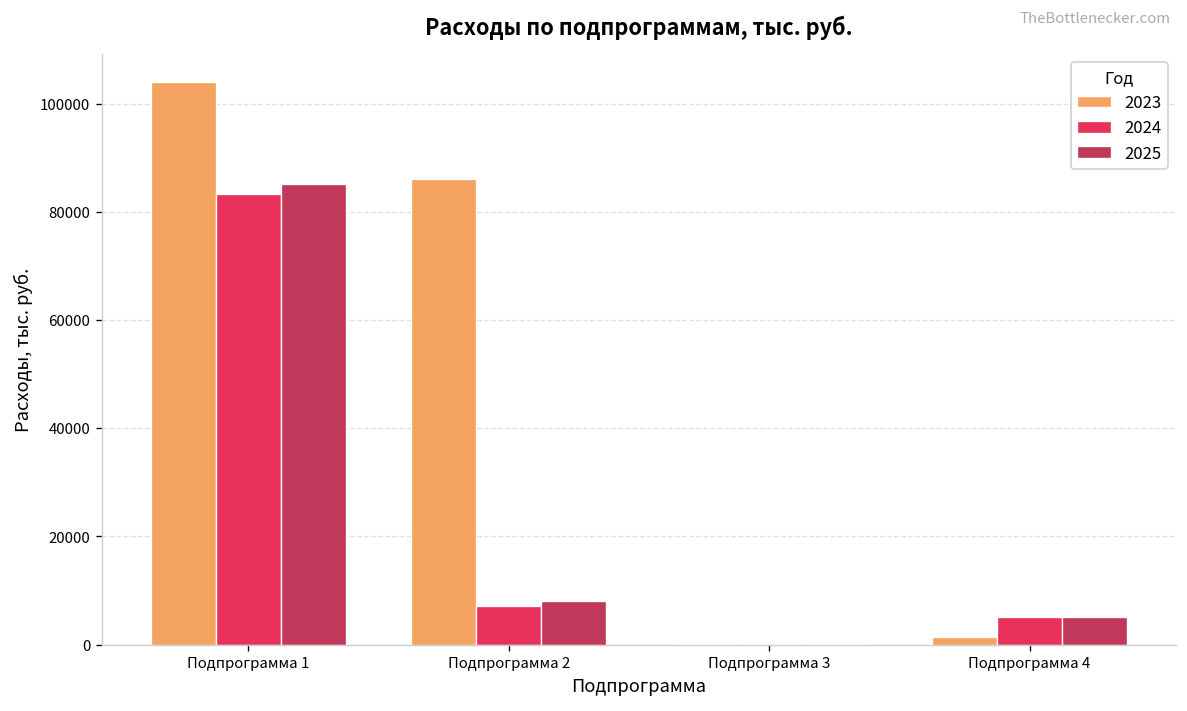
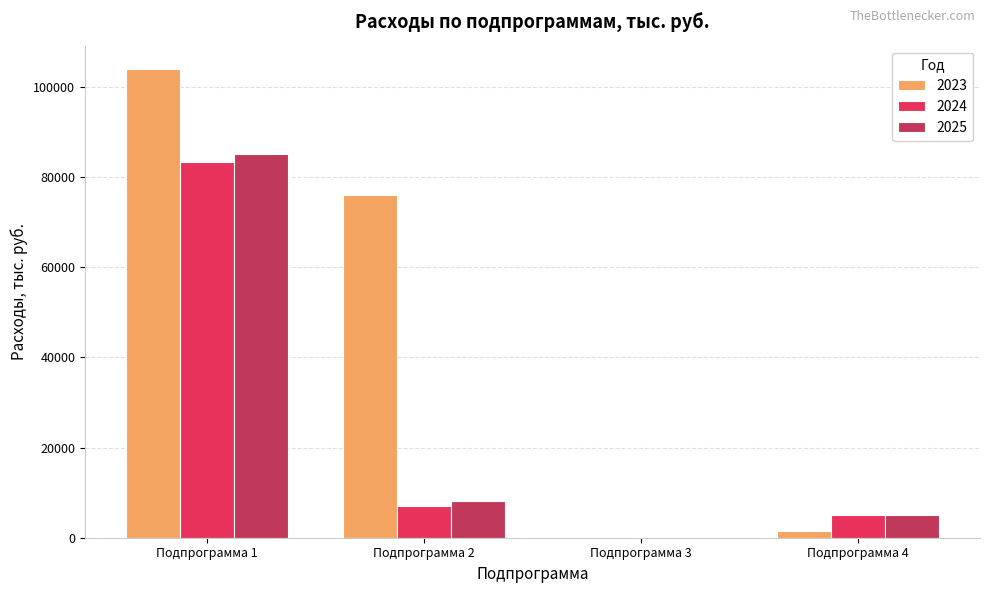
2023, Подпрограмма 2: 86000 -> 76000
